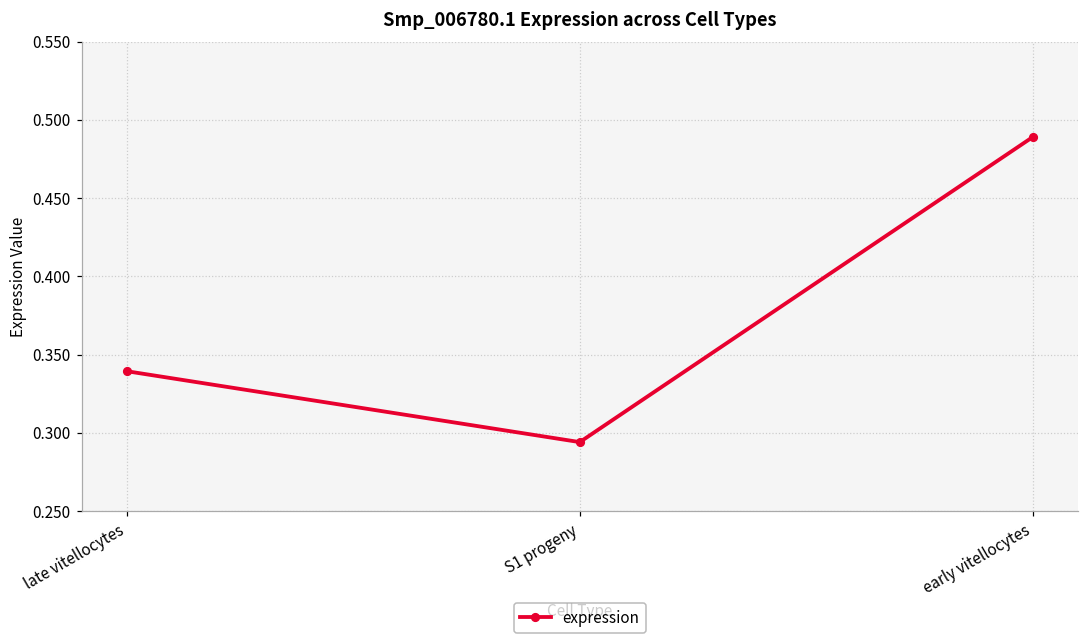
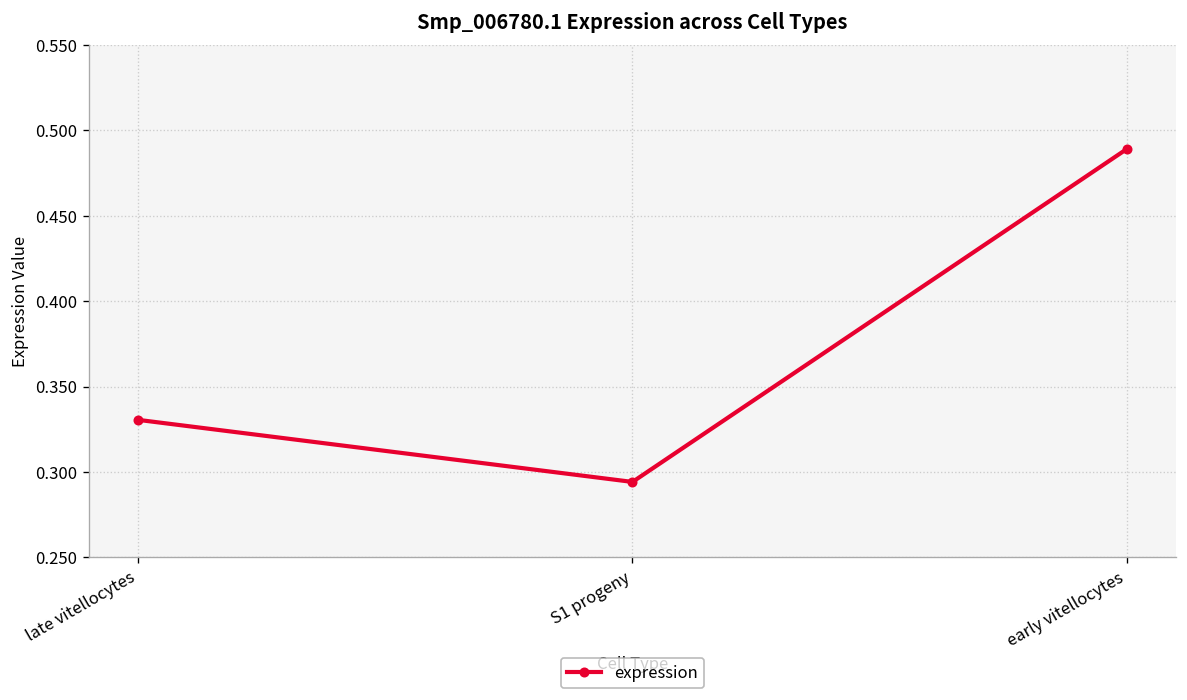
late vitellocytes: 0.339 -> 0.330
